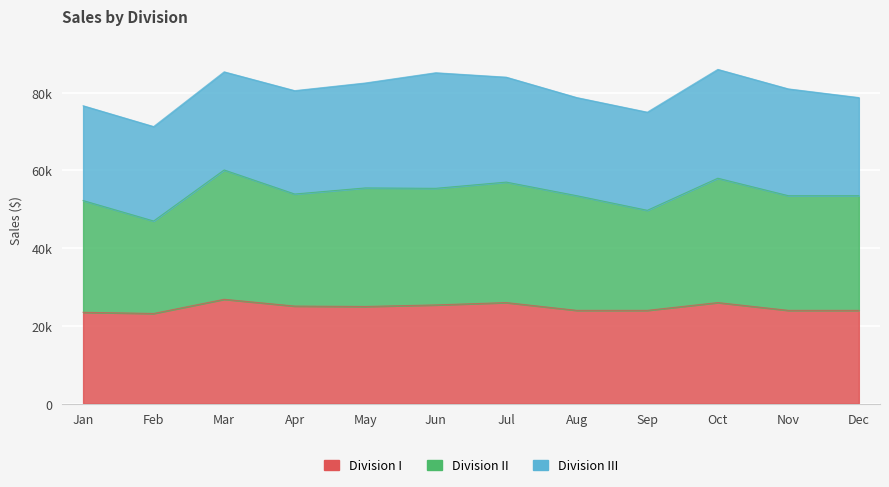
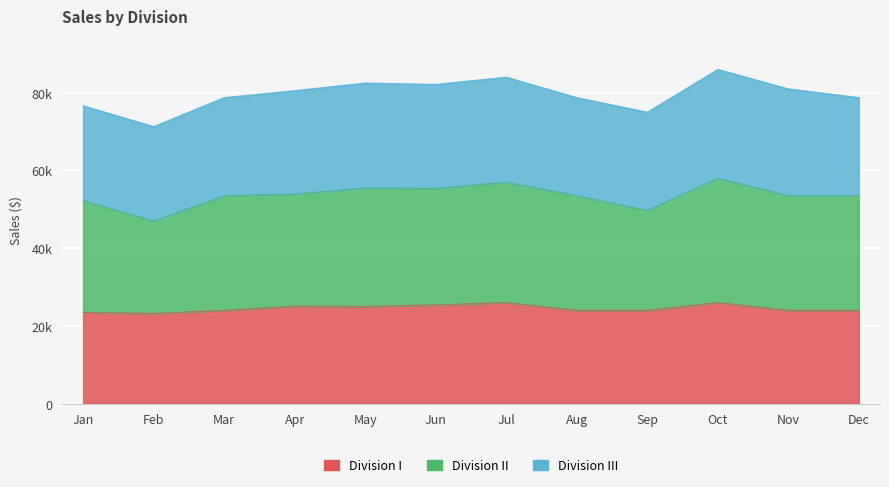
Division I, Mar: 27000 -> 24000
Division II, Mar: 33000 -> 30000
Division III, Jun: 30000 -> 27000
